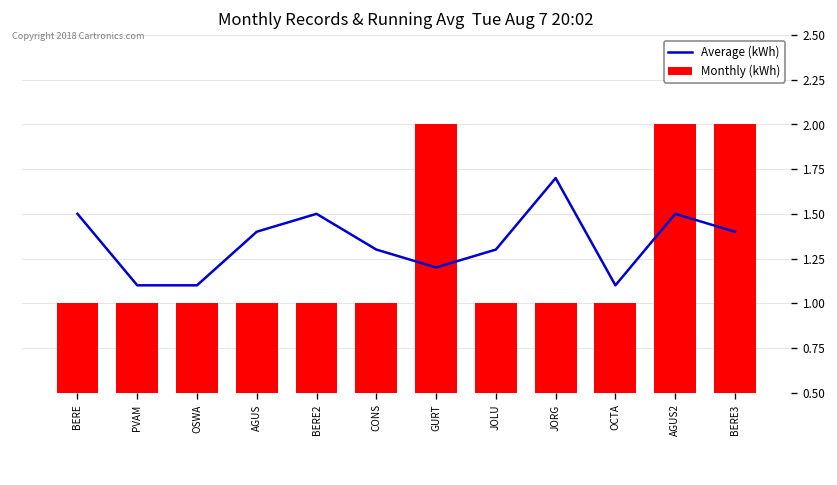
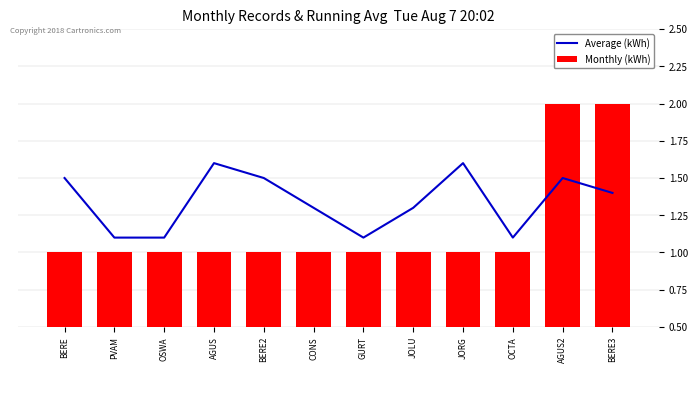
Average (kWh), AGUS: 1.4 -> 1.6
Average (kWh), GURT: 1.2 -> 1.1
Monthly (kWh), GURT: 2 -> 1
Average (kWh), JORG: 1.7 -> 1.6
